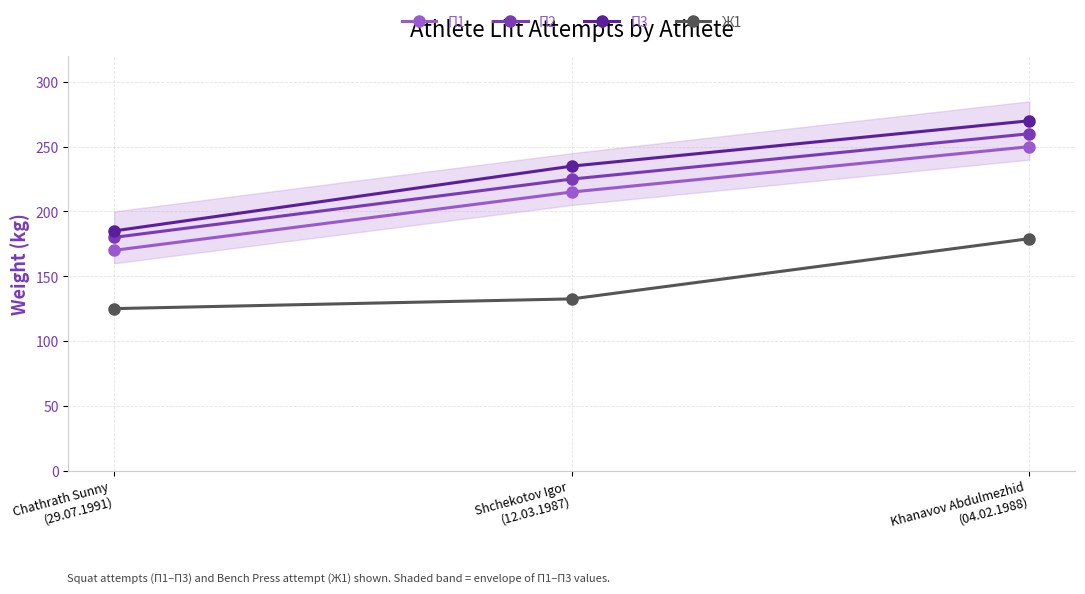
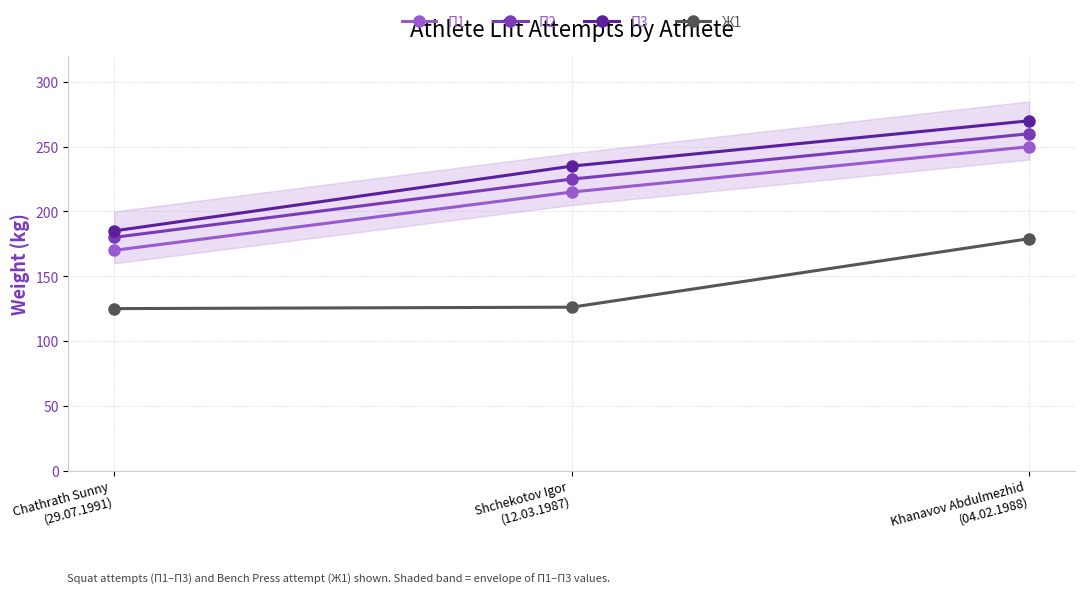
Ж1, Shchekotov Igor (12.03.1987): 133 -> 126
